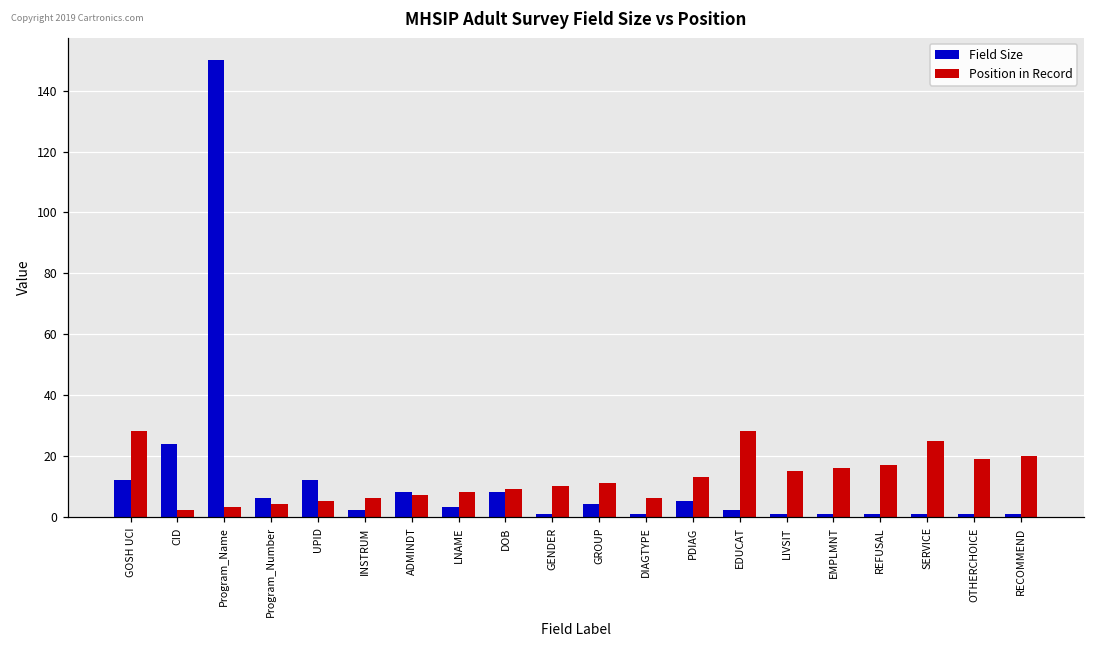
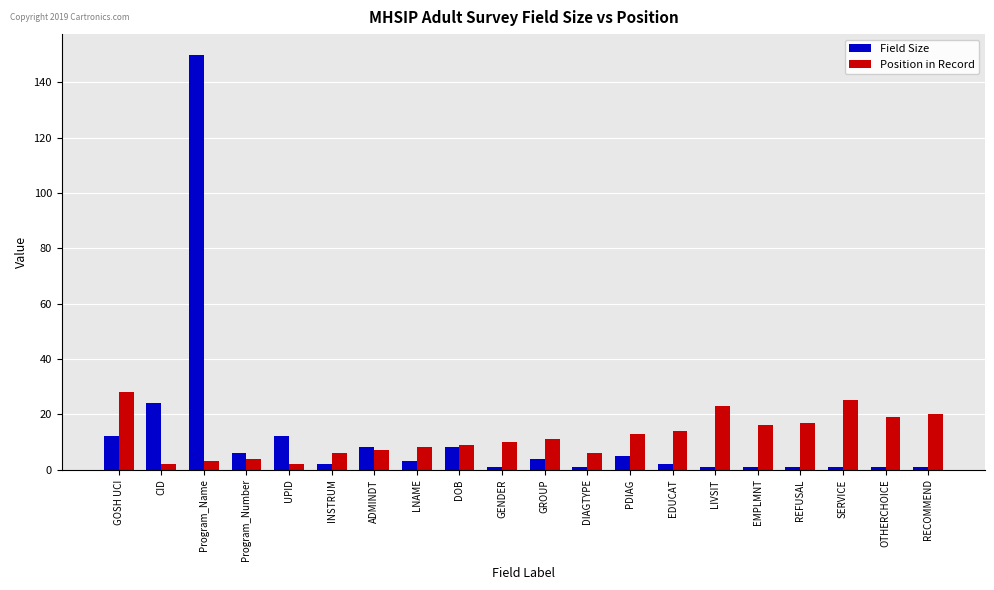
Position in Record, UPID: 5 -> 2
Position in Record, EDUCAT: 28 -> 14
Position in Record, LIVSIT: 15 -> 23
